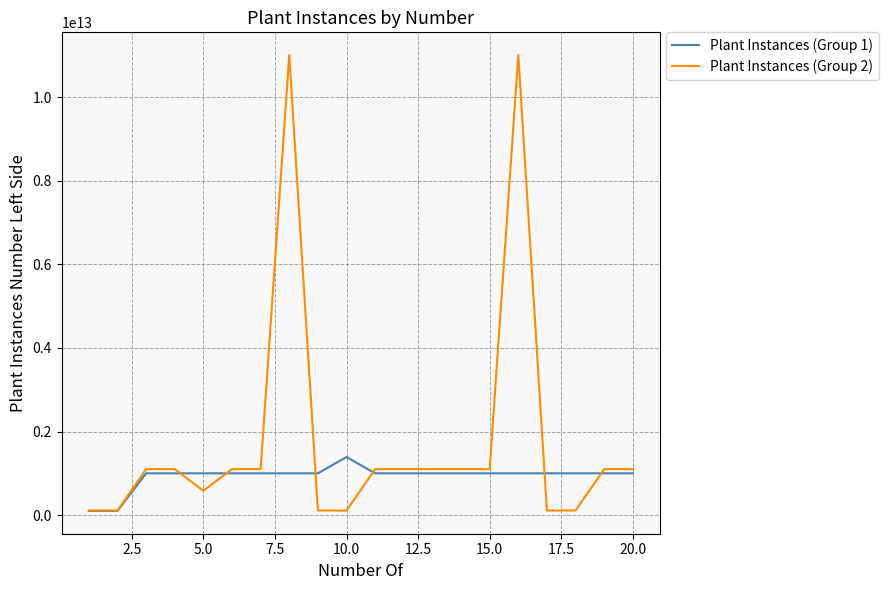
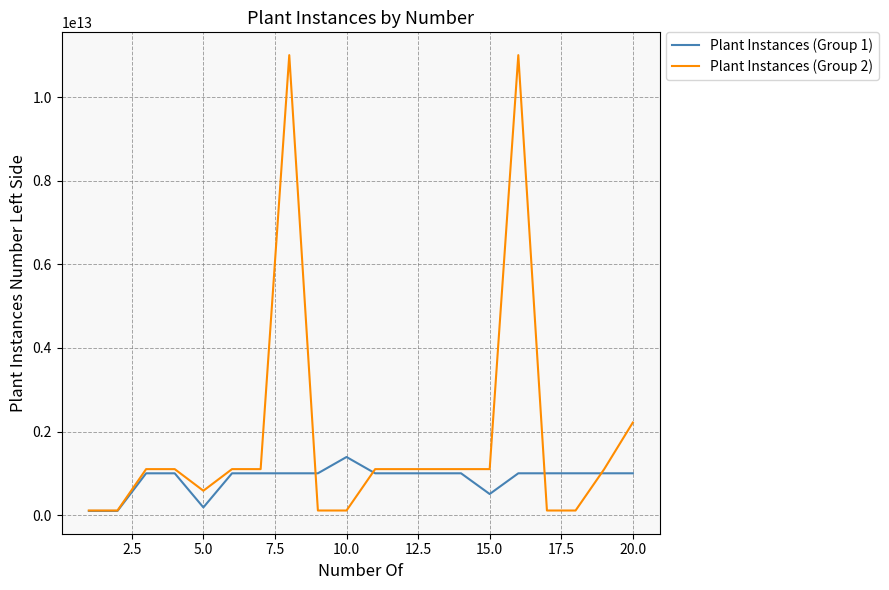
Plant Instances (Group 1), 5.0: 1000000000000 -> 200000000000
Plant Instances (Group 1), 15.0: 1000000000000 -> 500000000000
Plant Instances (Group 2), 20.0: 1100000000000 -> 2200000000000
